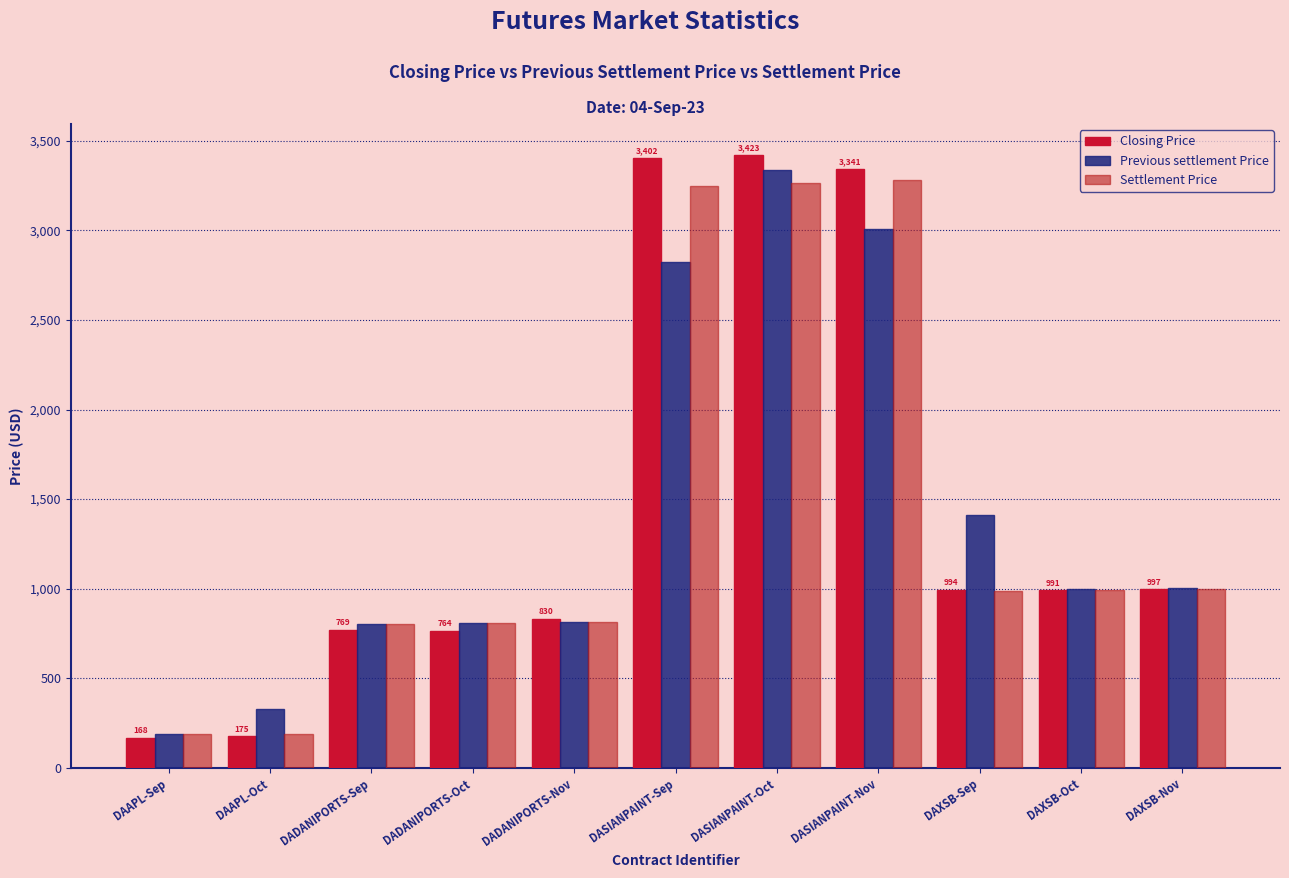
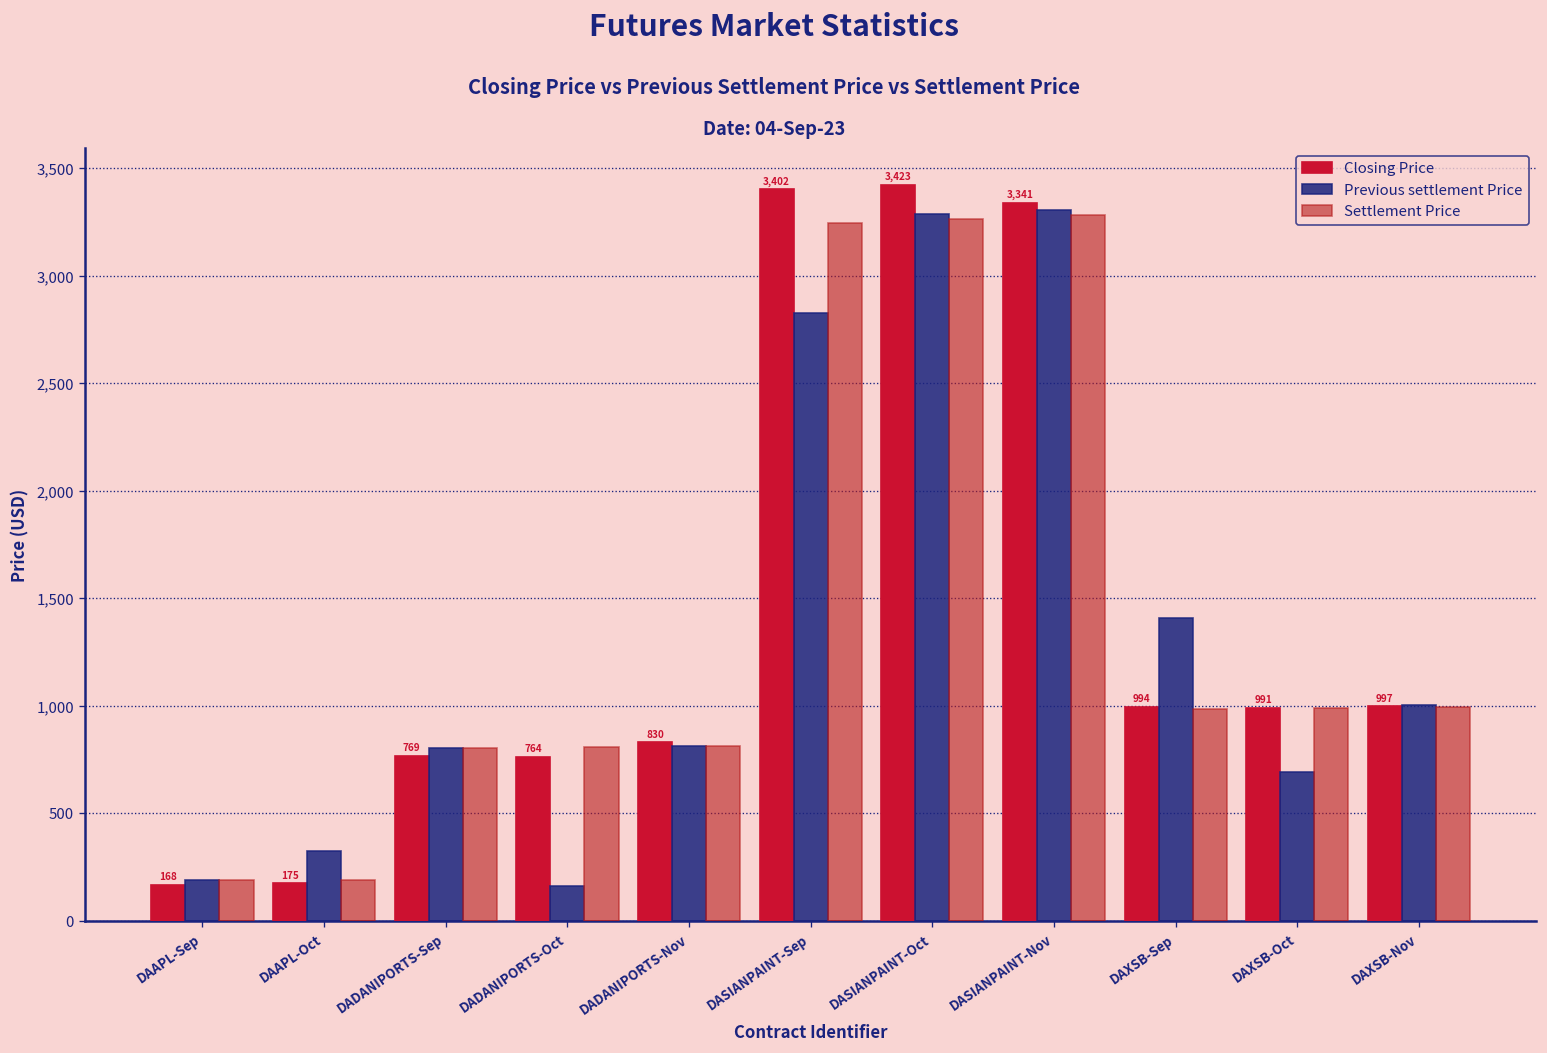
Previous settlement Price, DADANIPORTS-Oct: 810 -> 160
Previous settlement Price, DASIANPAINT-Oct: 3,340 -> 3,290
Previous settlement Price, DASIANPAINT-Nov: 3,010 -> 3,310
Previous settlement Price, DAXSB-Oct: 1,000 -> 690
